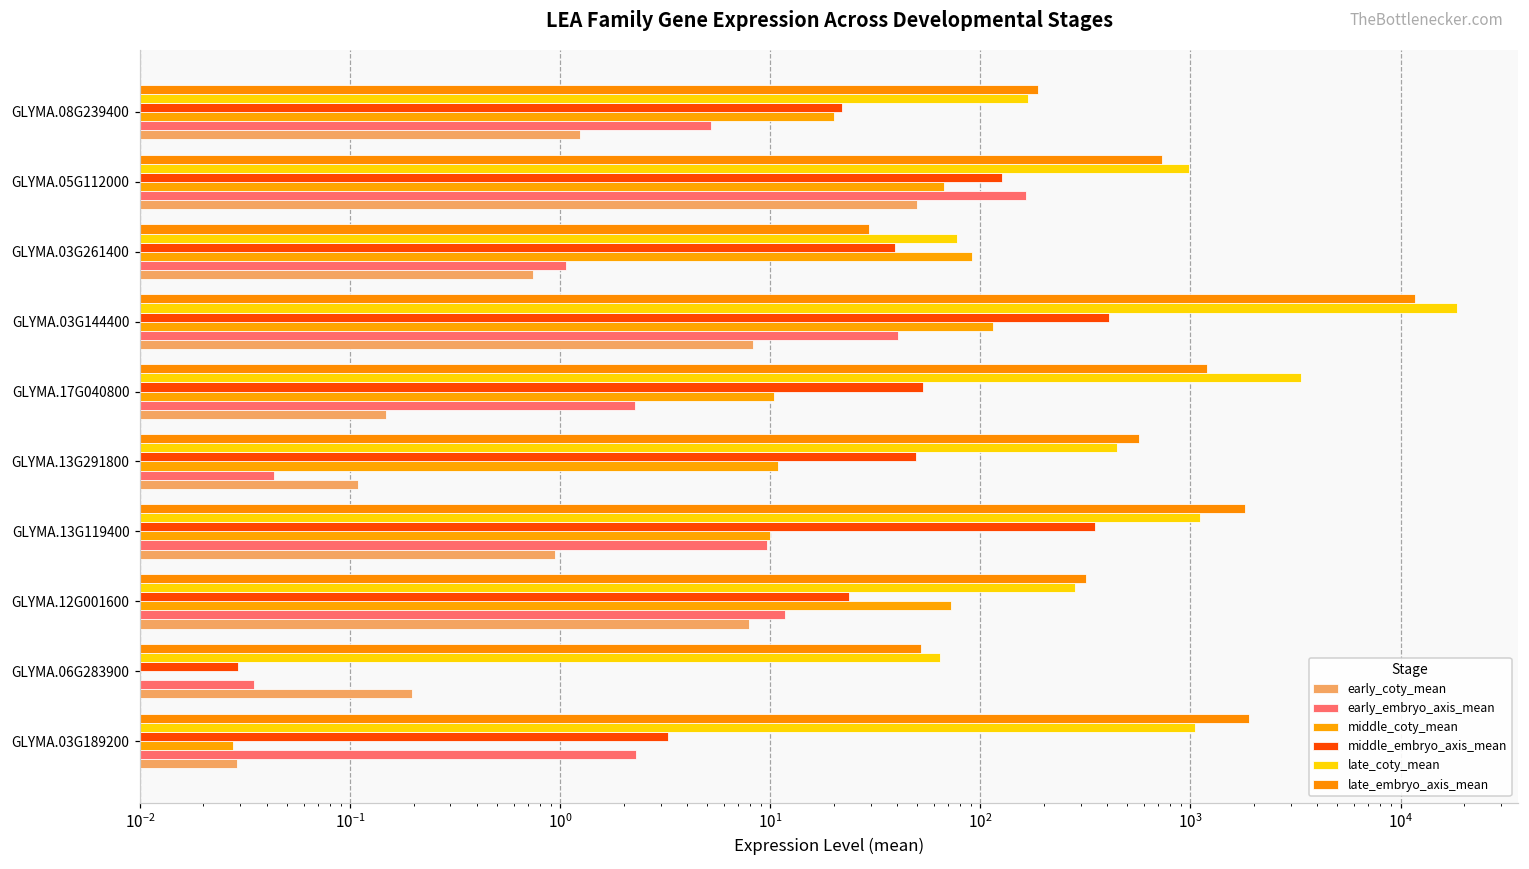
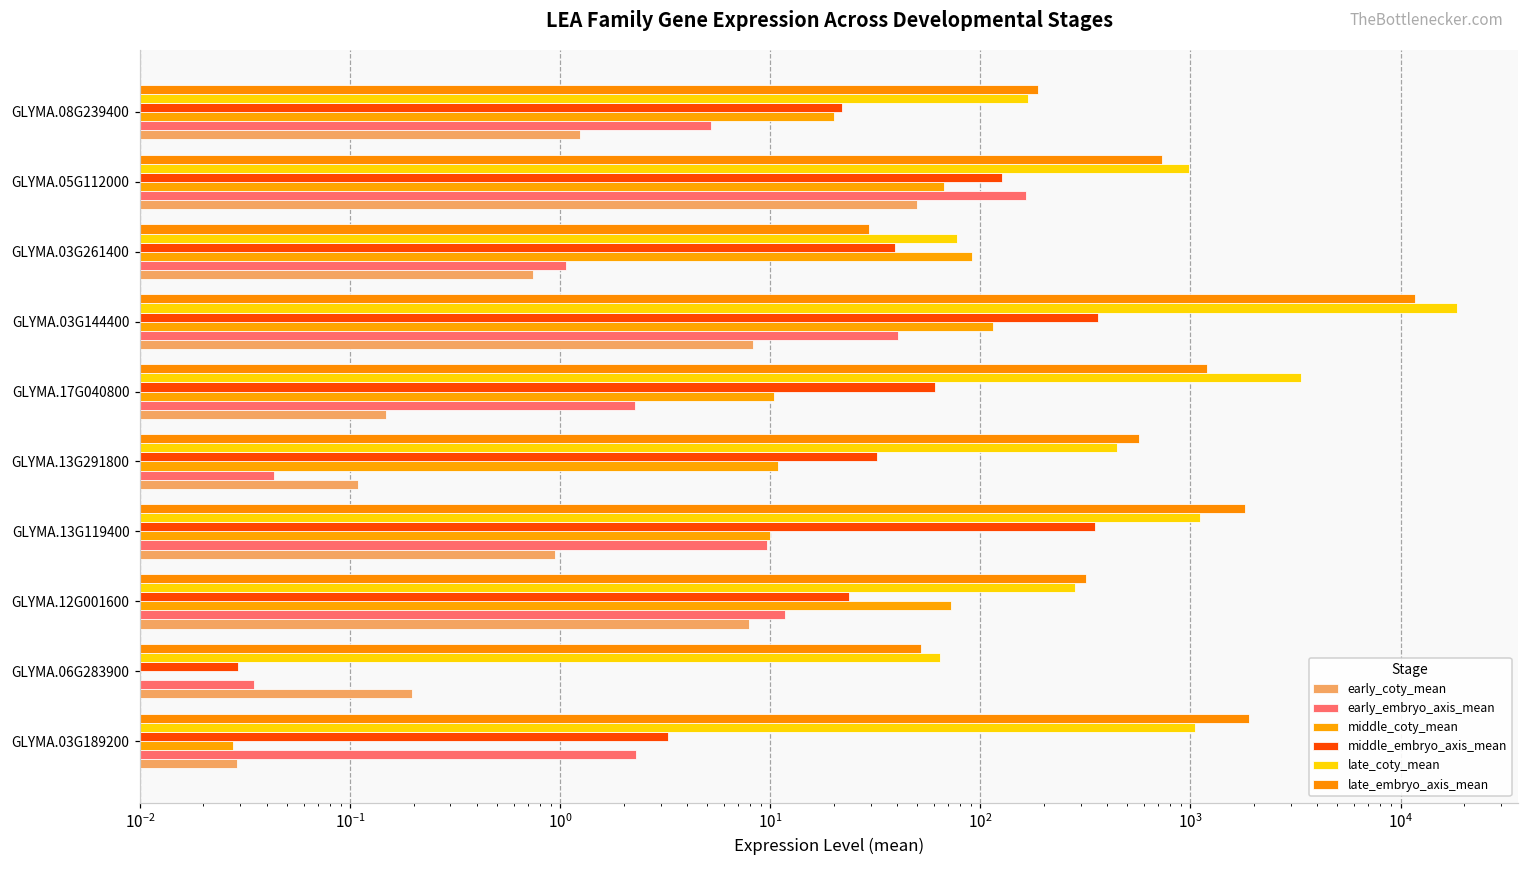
middle_embryo_axis_mean, GLYMA.03G144400: 410 -> 360
middle_embryo_axis_mean, GLYMA.17G040800: 53 -> 61
middle_embryo_axis_mean, GLYMA.13G291800: 49 -> 32
